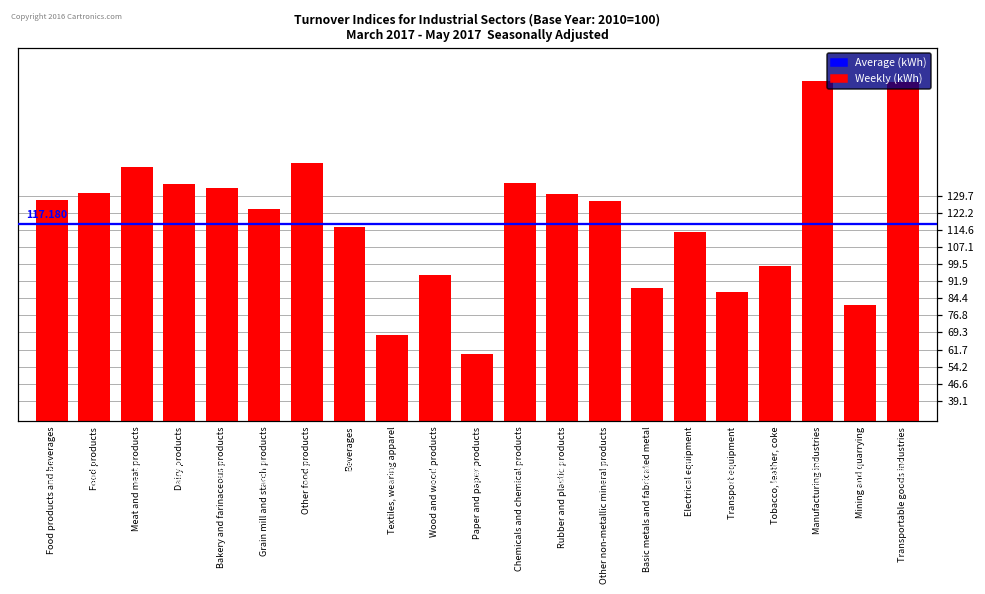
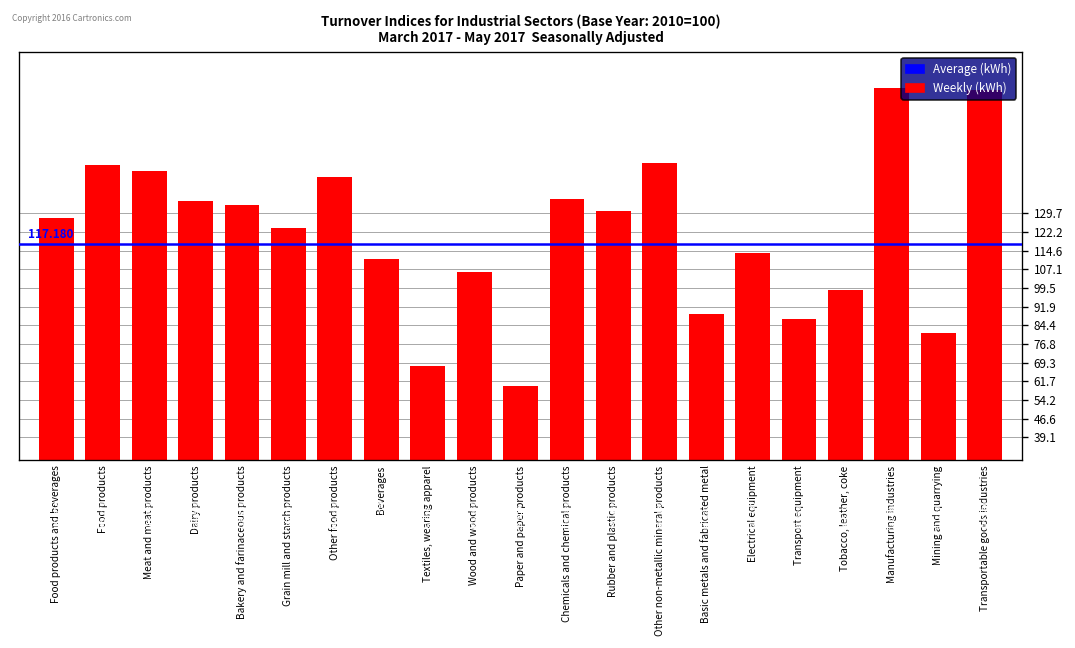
Food products: 131 -> 149
Meat and meat products: 142 -> 147
Beverages: 116 -> 111
Wood and wood products: 95 -> 106
Other non-metallic mineral products: 127 -> 150
